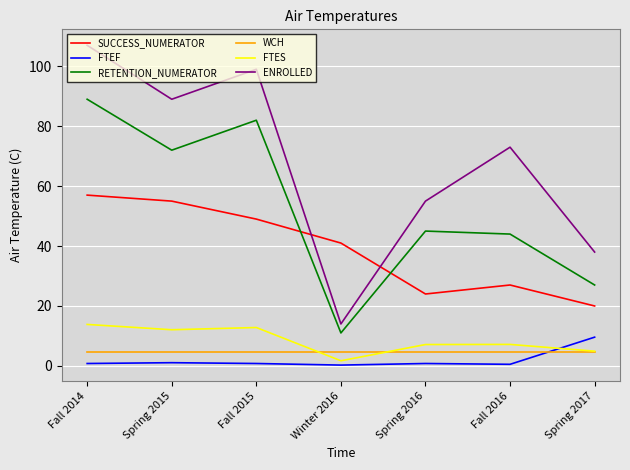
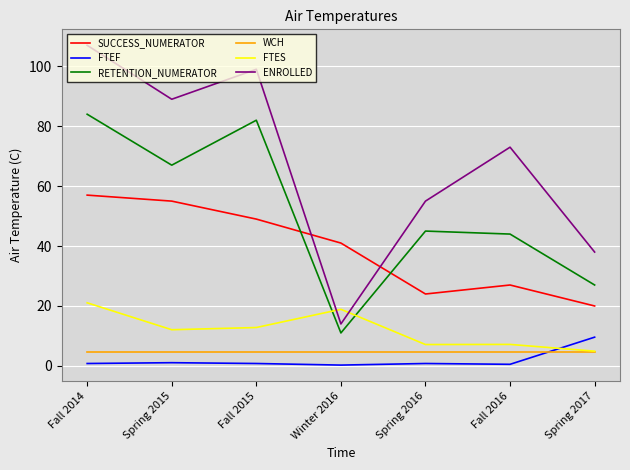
RETENTION_NUMERATOR, Fall 2014: 89 -> 84
FTES, Fall 2014: 14 -> 21
RETENTION_NUMERATOR, Spring 2015: 72 -> 67
FTES, Winter 2016: 2 -> 19
